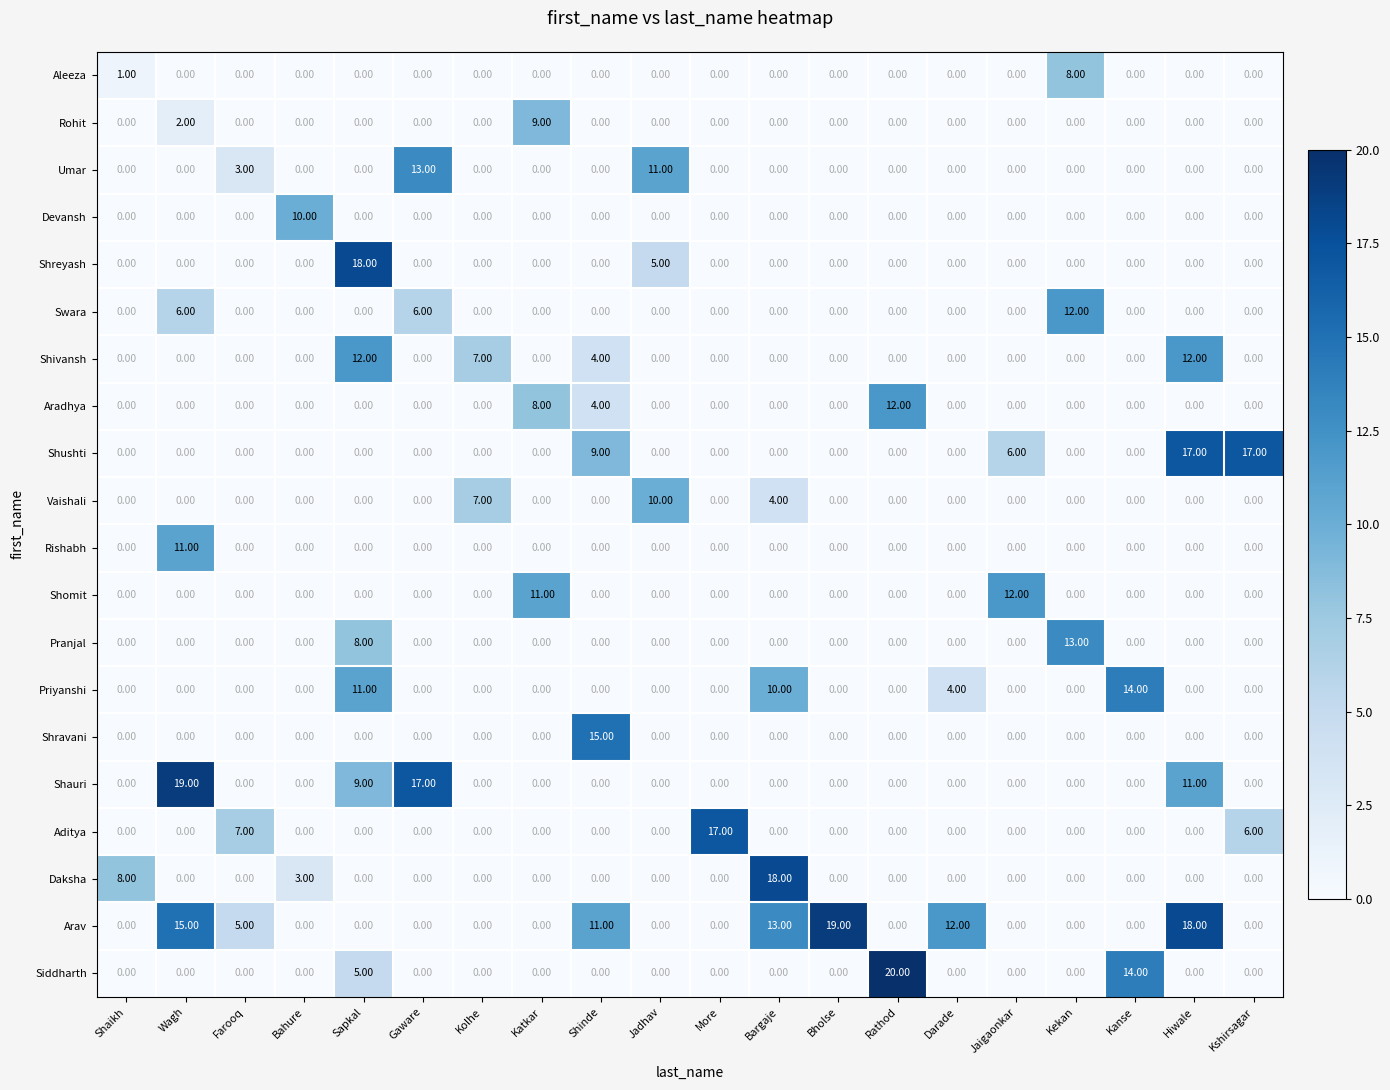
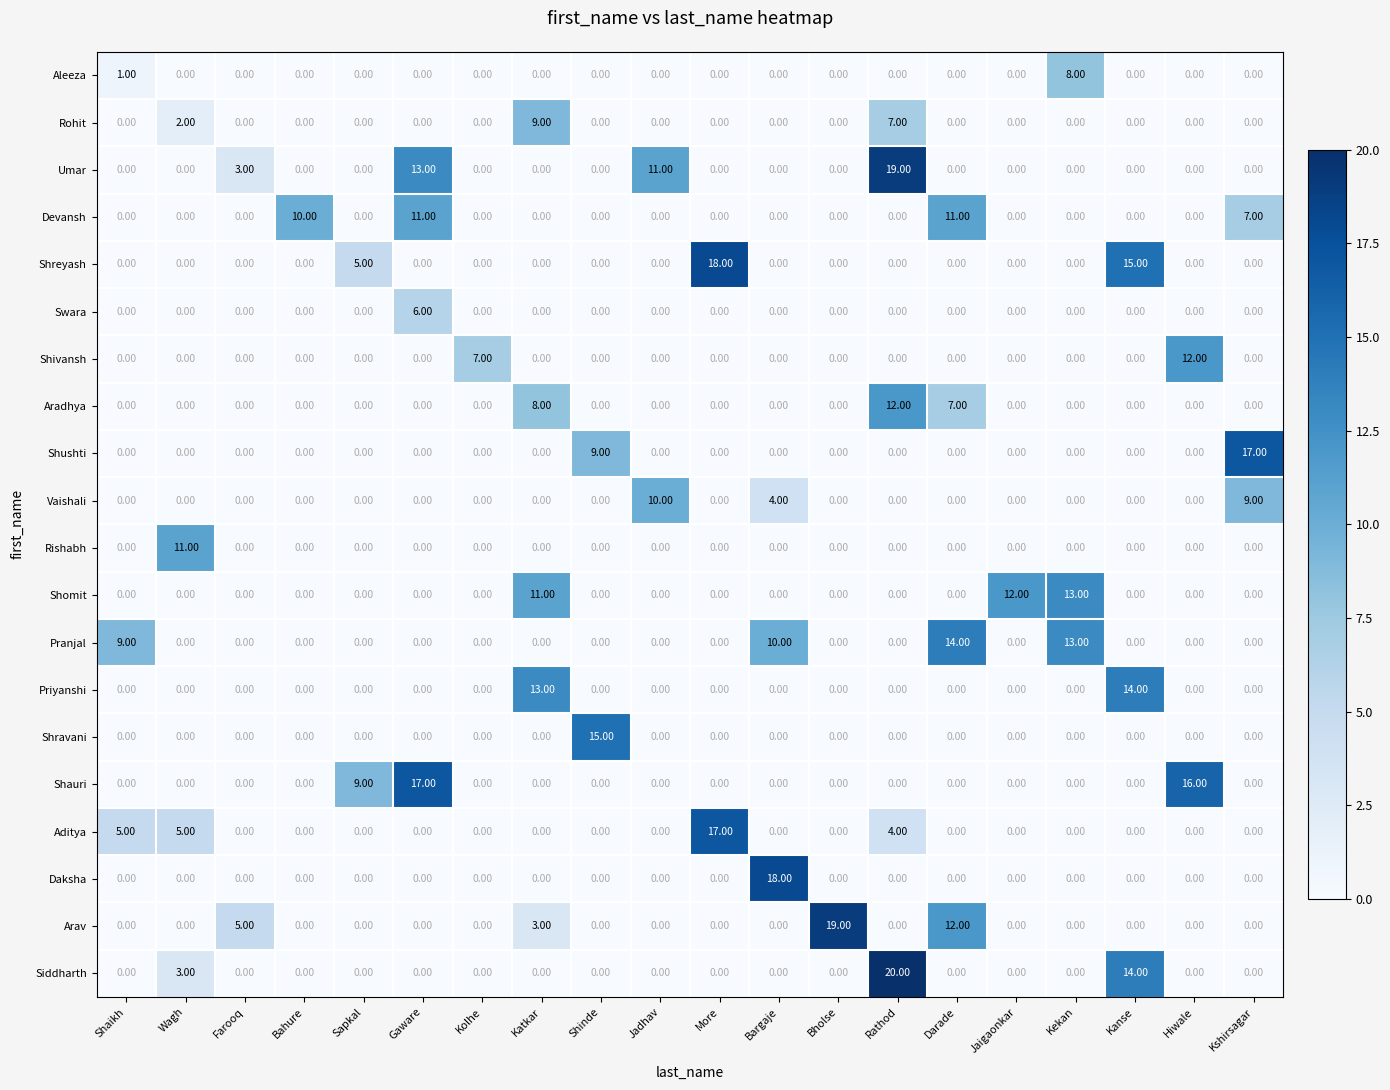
Rohit, Rathod: 0.00 -> 7.00
Umar, Rathod: 0.00 -> 19.00
Devansh, Gaware: 0.00 -> 11.00
Devansh, Darade: 0.00 -> 11.00
Devansh, Kshirsagar: 0.00 -> 7.00
Shreyash, Sapkal: 18.00 -> 5.00
Shreyash, Jadhav: 5.00 -> 0.00
Shreyash, More: 0.00 -> 18.00
Shreyash, Kanse: 0.00 -> 15.00
Swara, Wagh: 6.00 -> 0.00
Swara, Kekan: 12.00 -> 0.00
Shivansh, Sapkal: 12.00 -> 0.00
Shivansh, Shinde: 4.00 -> 0.00
Aradhya, Shinde: 4.00 -> 0.00
Aradhya, Darade: 0.00 -> 7.00
Shushti, Jaigaonkar: 6.00 -> 0.00
Shushti, Hiwale: 17.00 -> 0.00
Vaishali, Kolhe: 7.00 -> 0.00
Vaishali, Kshirsagar: 0.00 -> 9.00
Shomit, Kekan: 0.00 -> 13.00
Pranjal, Shaikh: 0.00 -> 9.00
Pranjal, Sapkal: 8.00 -> 0.00
Pranjal, Bargaje: 0.00 -> 10.00
Pranjal, Darade: 0.00 -> 14.00
Priyanshi, Sapkal: 11.00 -> 0.00
Priyanshi, Katkar: 0.00 -> 13.00
Priyanshi, Bargaje: 10.00 -> 0.00
Priyanshi, Darade: 4.00 -> 0.00
Shauri, Wagh: 19.00 -> 0.00
Shauri, Hiwale: 11.00 -> 16.00
Aditya, Shaikh: 0.00 -> 5.00
Aditya, Wagh: 0.00 -> 5.00
Aditya, Farooq: 7.00 -> 0.00
Aditya, Rathod: 0.00 -> 4.00
Aditya, Kshirsagar: 6.00 -> 0.00
Daksha, Shaikh: 8.00 -> 0.00
Daksha, Bahure: 3.00 -> 0.00
Arav, Wagh: 15.00 -> 0.00
Arav, Katkar: 0.00 -> 3.00
Arav, Shinde: 11.00 -> 0.00
Arav, Bargaje: 13.00 -> 0.00
Arav, Hiwale: 18.00 -> 0.00
Siddharth, Wagh: 0.00 -> 3.00
Siddharth, Sapkal: 5.00 -> 0.00
